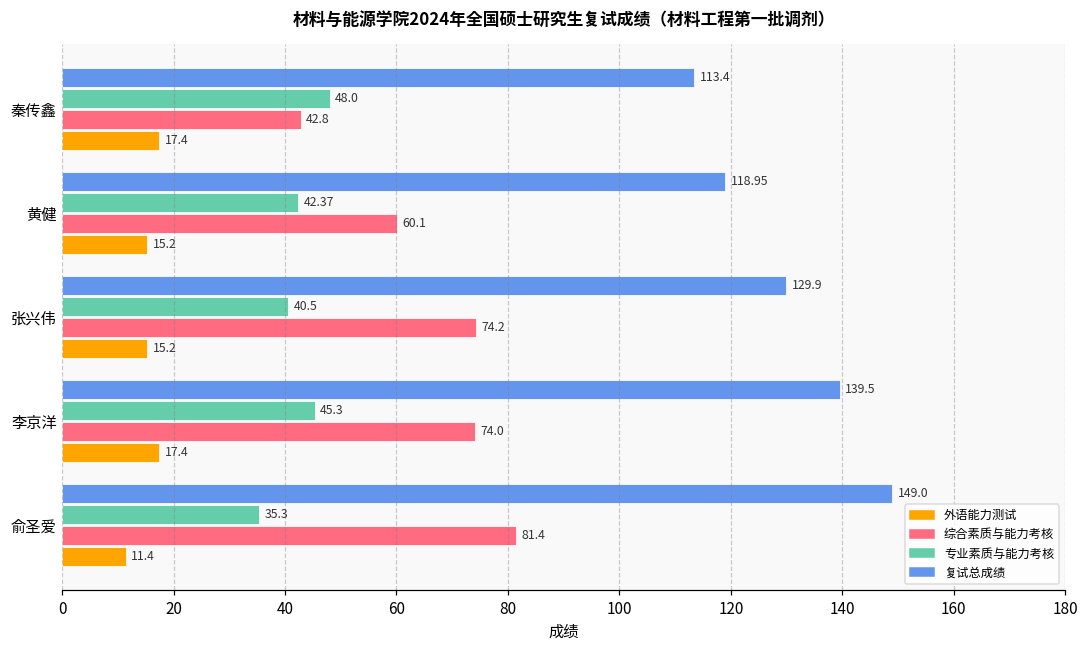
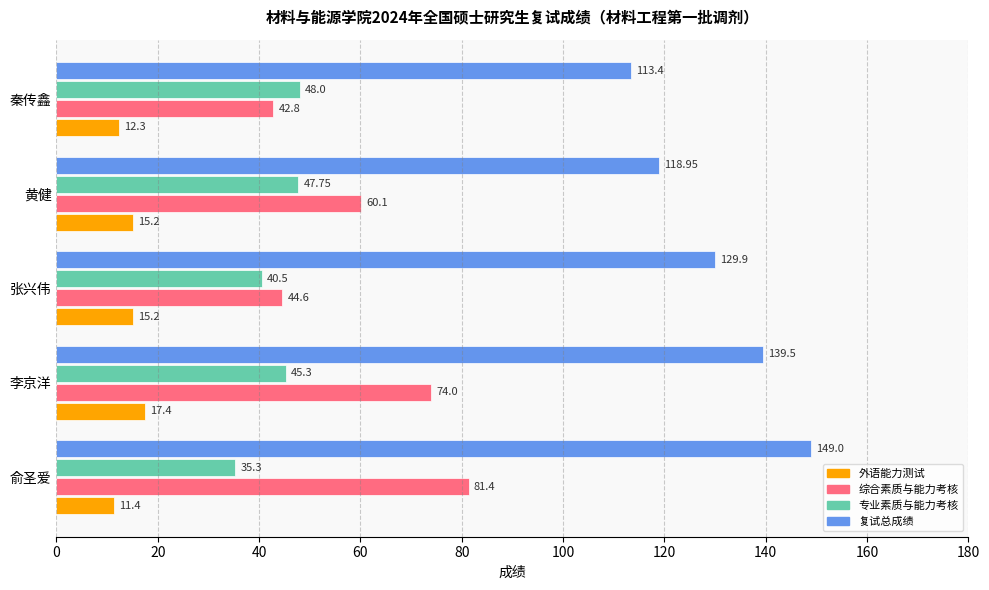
外语能力测试, 秦传鑫: 17.4 -> 12.3
专业素质与能力考核, 黄健: 42.37 -> 47.75
综合素质与能力考核, 张兴伟: 74.2 -> 44.6
